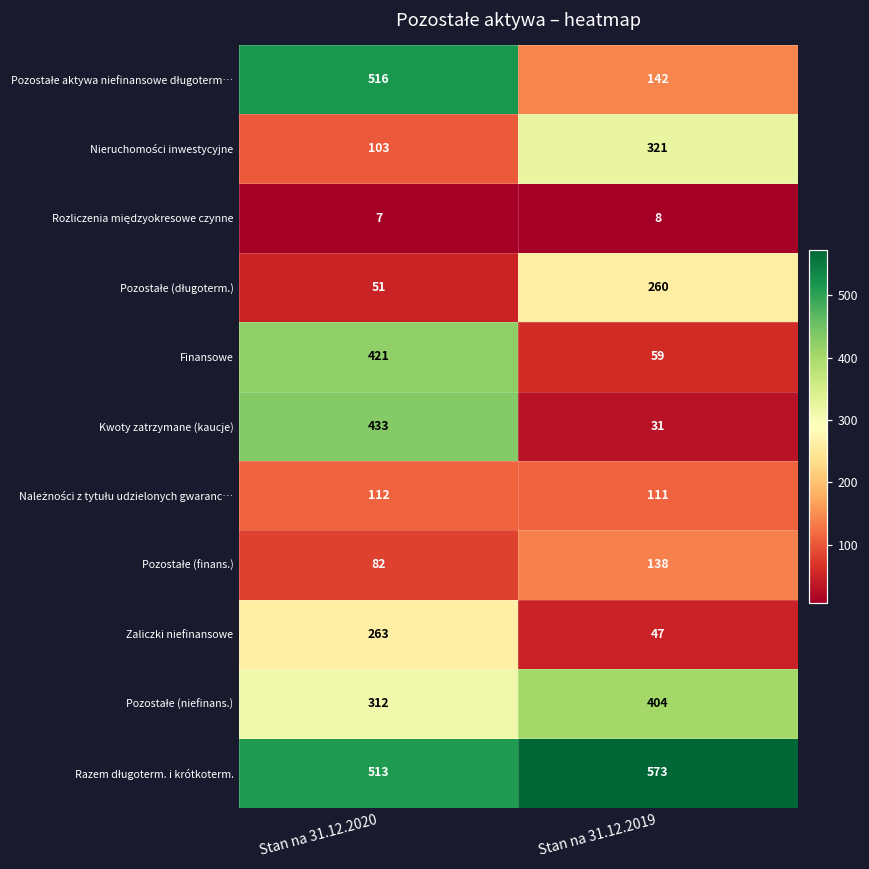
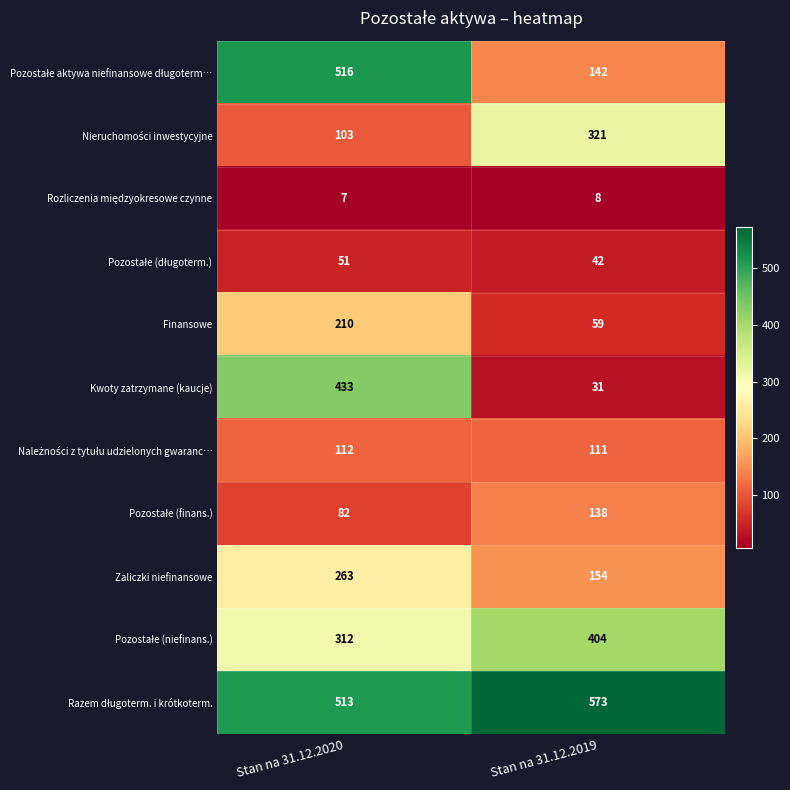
Pozostałe (długoterm.), Stan na 31.12.2019: 260 -> 42
Finansowe, Stan na 31.12.2020: 421 -> 210
Zaliczki niefinansowe, Stan na 31.12.2019: 47 -> 154
